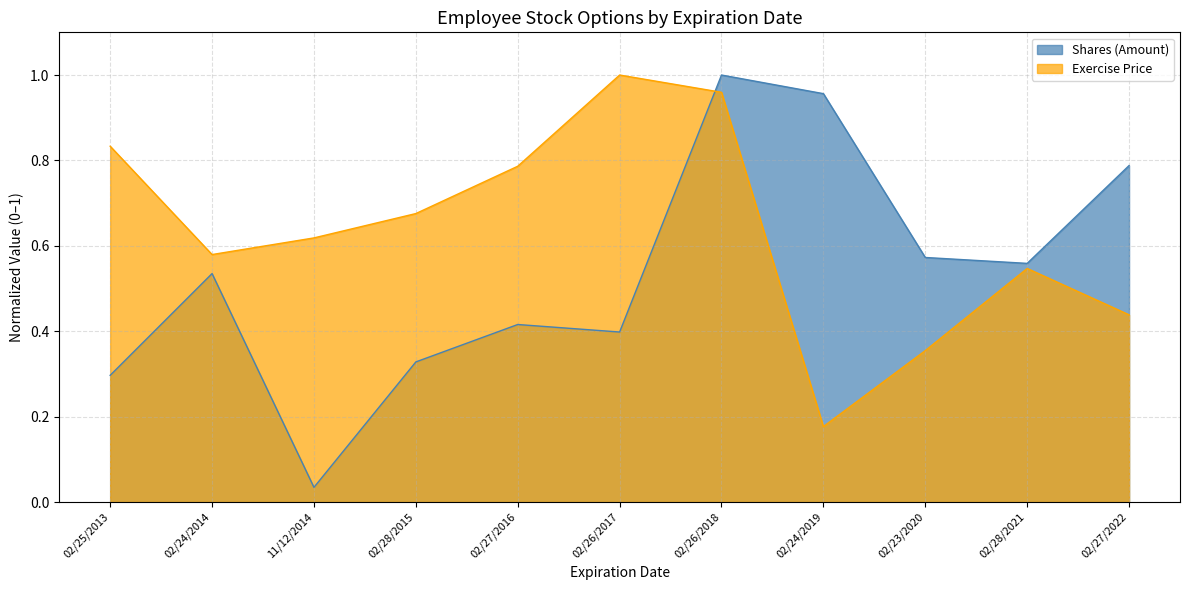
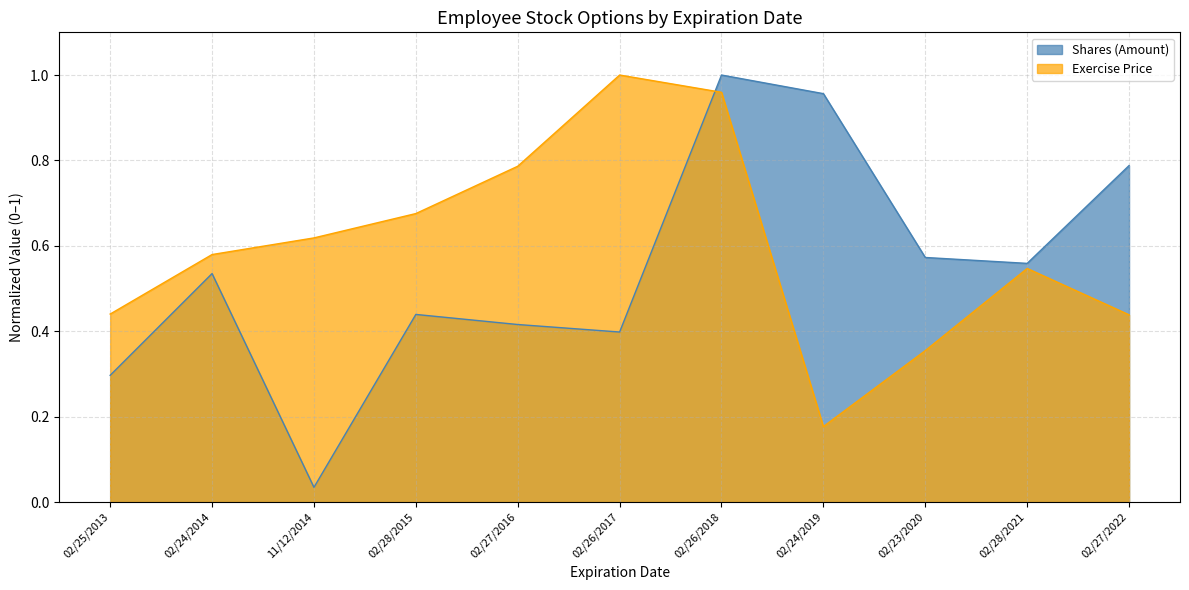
Exercise Price, 02/25/2013: 0.83 -> 0.44
Shares (Amount), 02/28/2015: 0.33 -> 0.44
